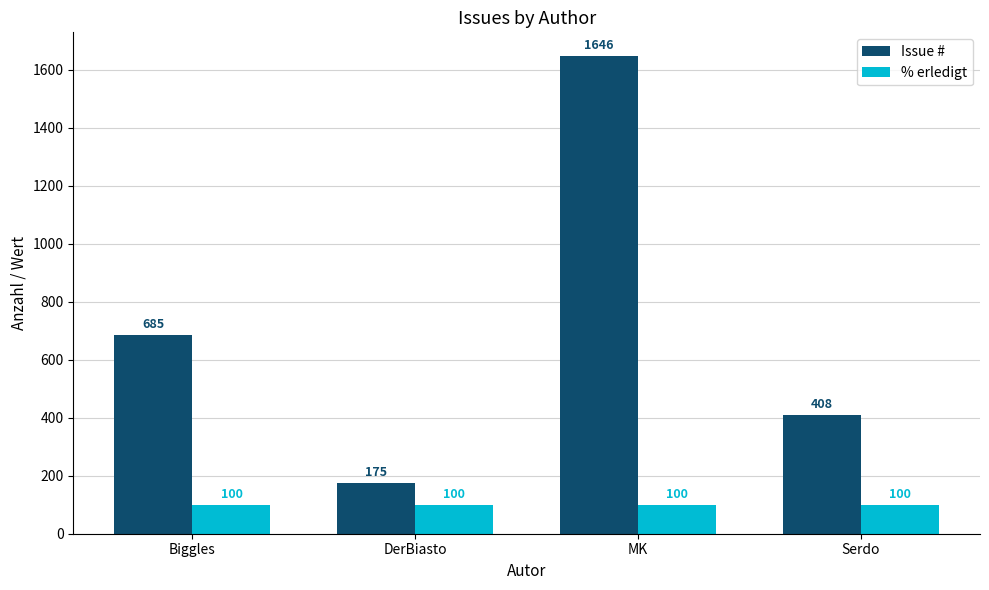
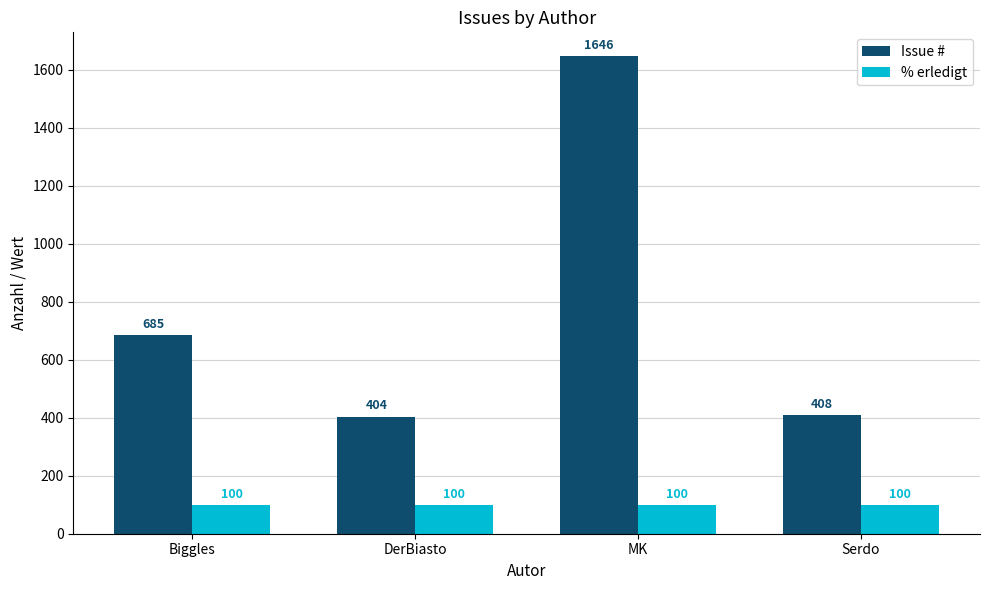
Issue #, DerBiasto: 175 -> 404
